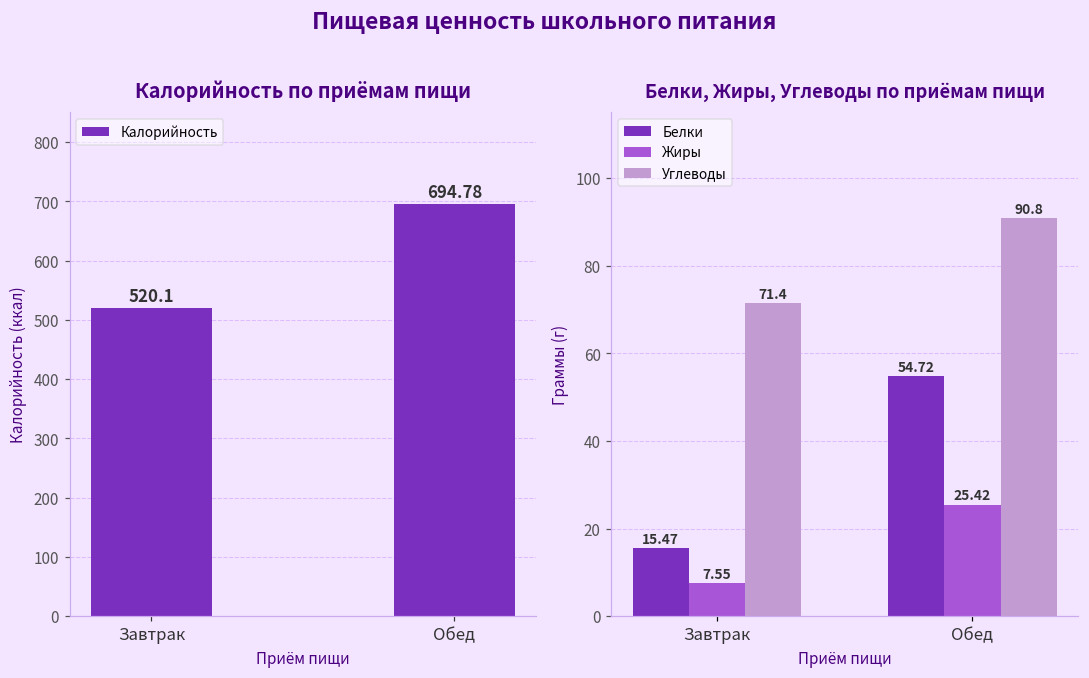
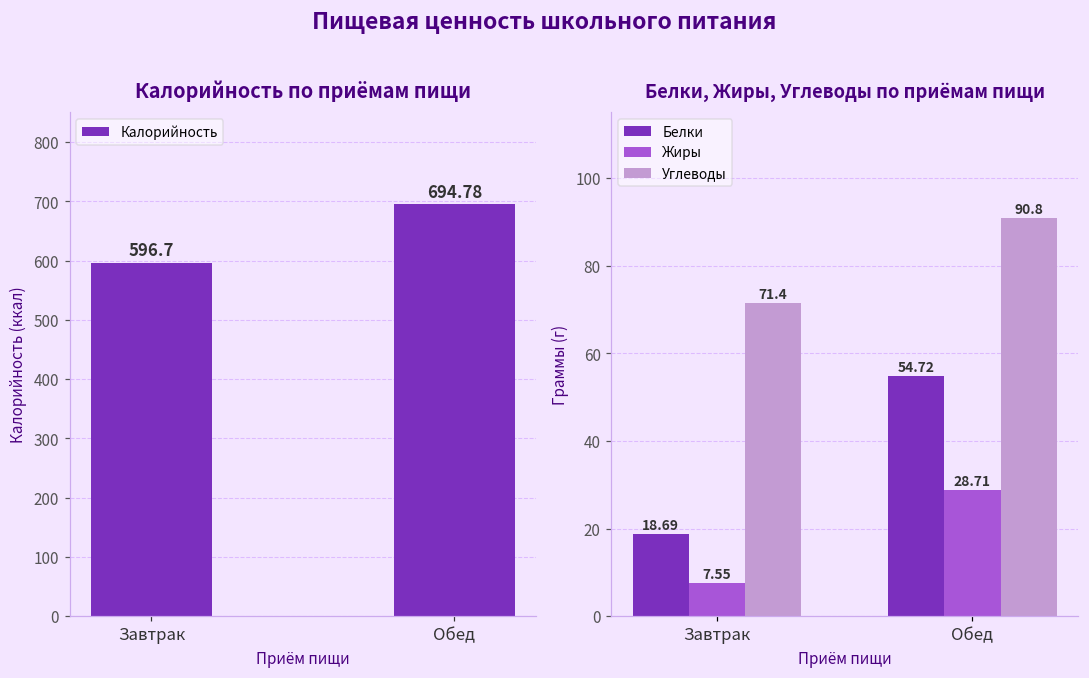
Калорийность по приёмам пищи, Завтрак: 520.1 -> 596.7
Белки, Жиры, Углеводы по приёмам пищи, Белки, Завтрак: 15.47 -> 18.69
Белки, Жиры, Углеводы по приёмам пищи, Жиры, Обед: 25.42 -> 28.71
